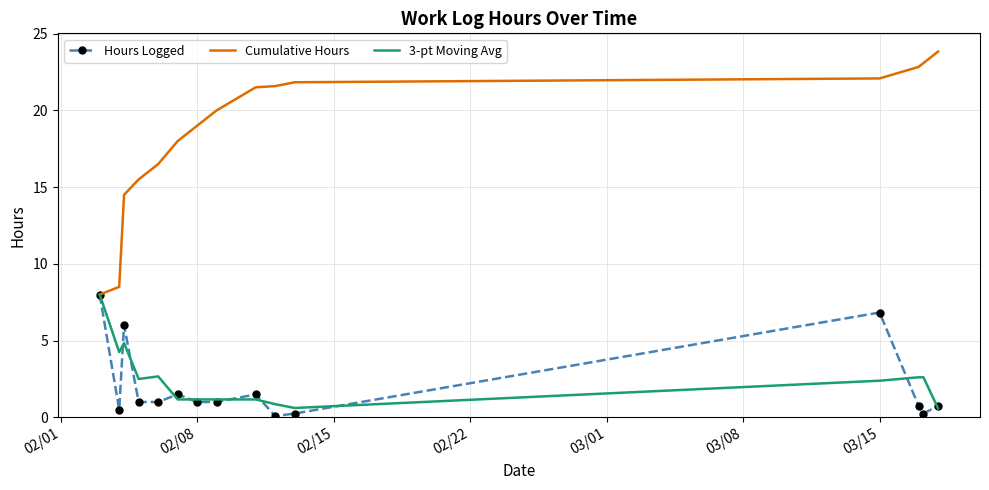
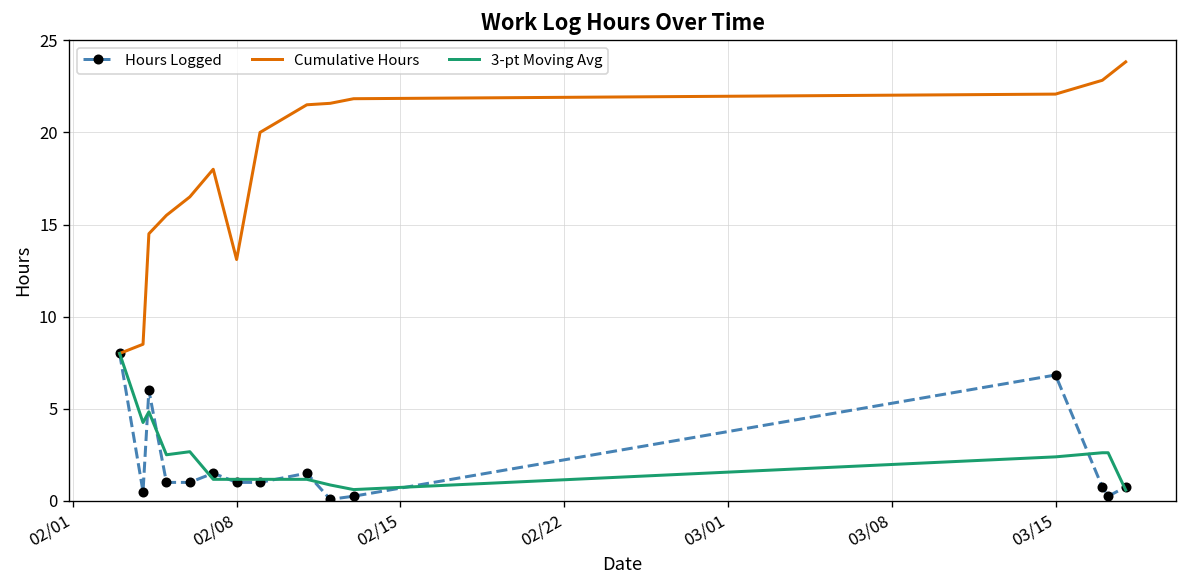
Cumulative Hours, 02/08: 19.0 -> 13.1
